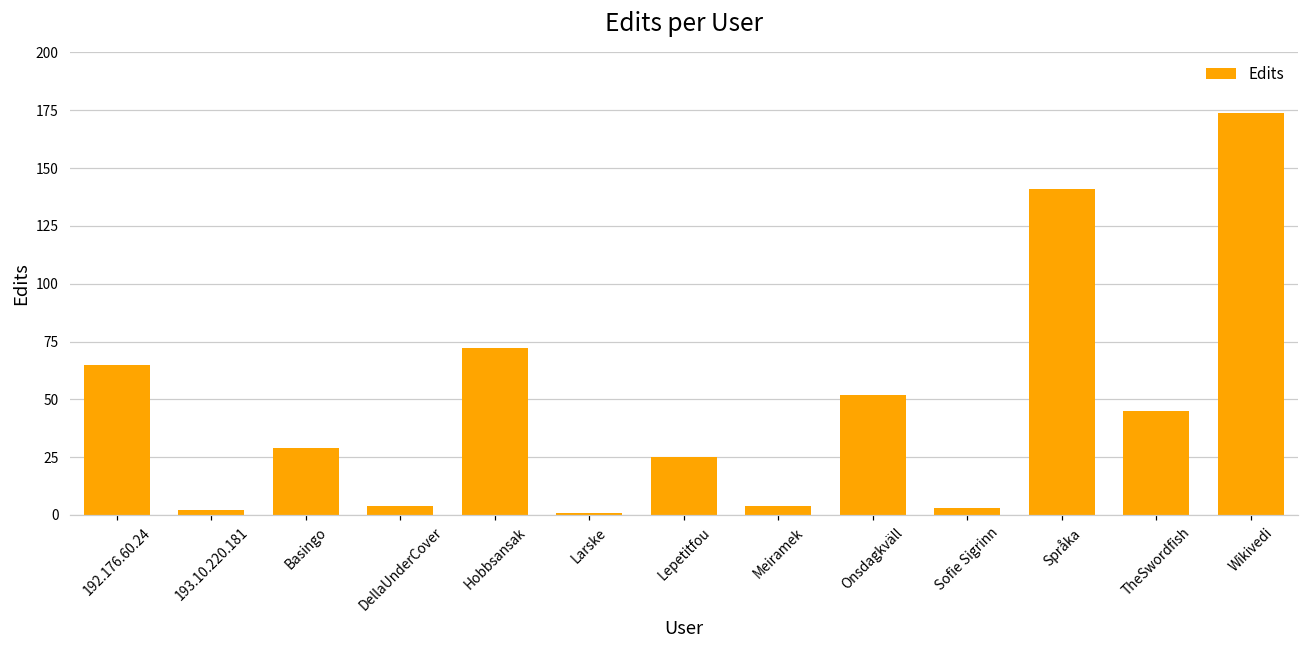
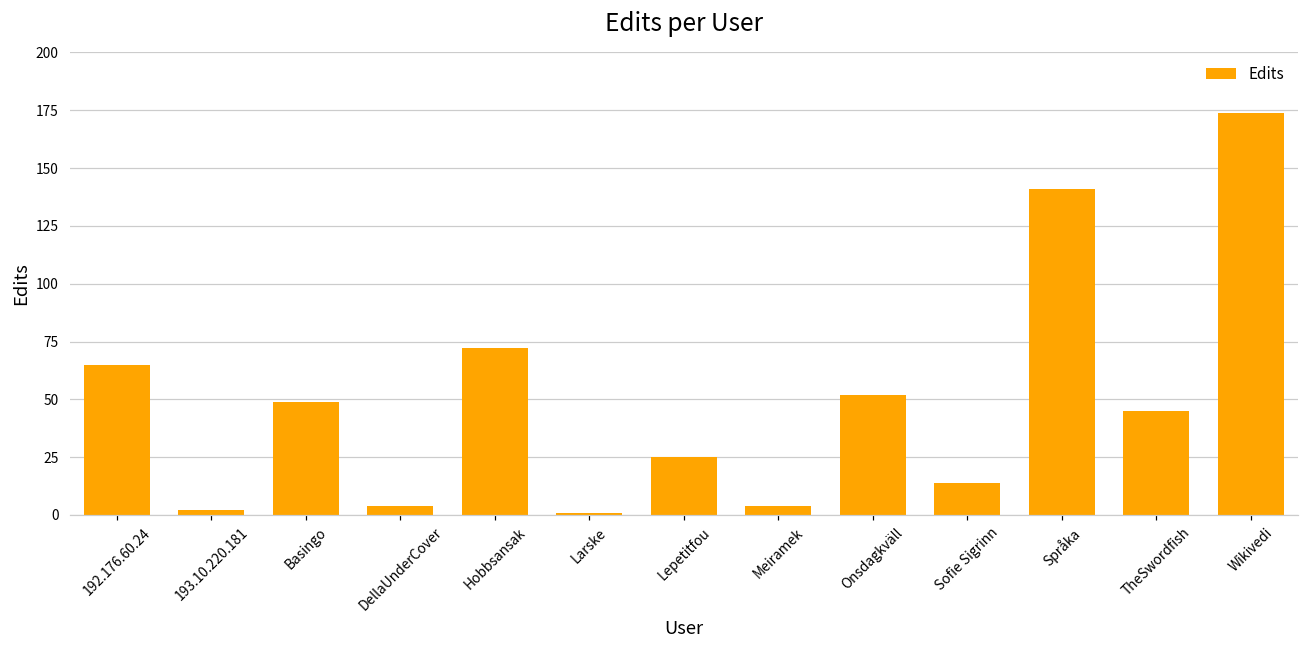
Basingo: 29 -> 49
Sofie Sigrinn: 3 -> 14
